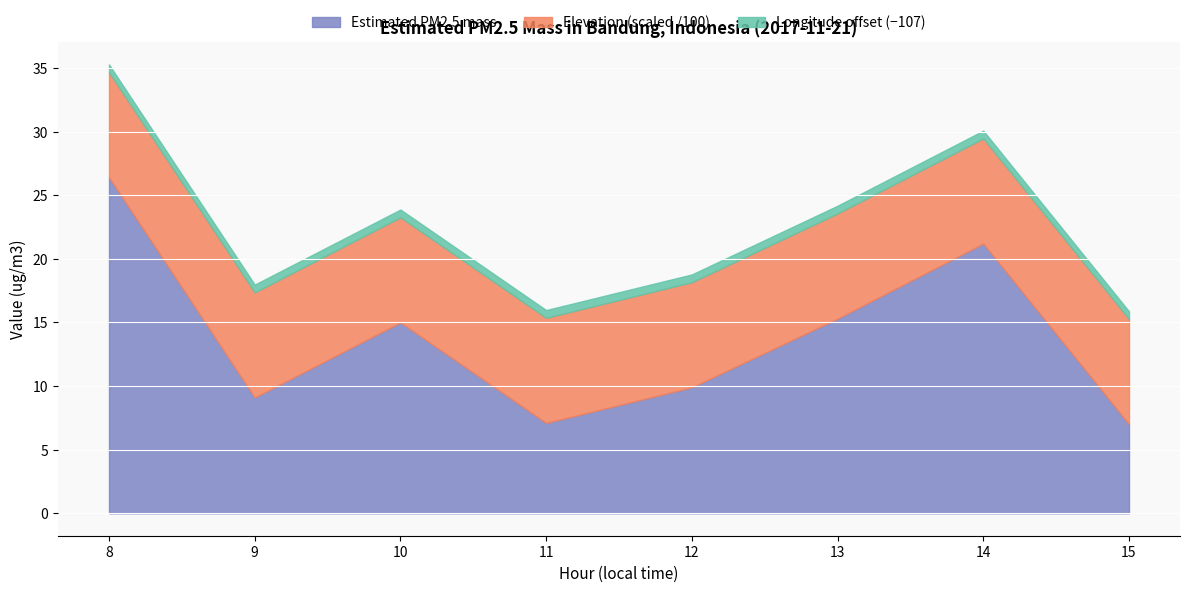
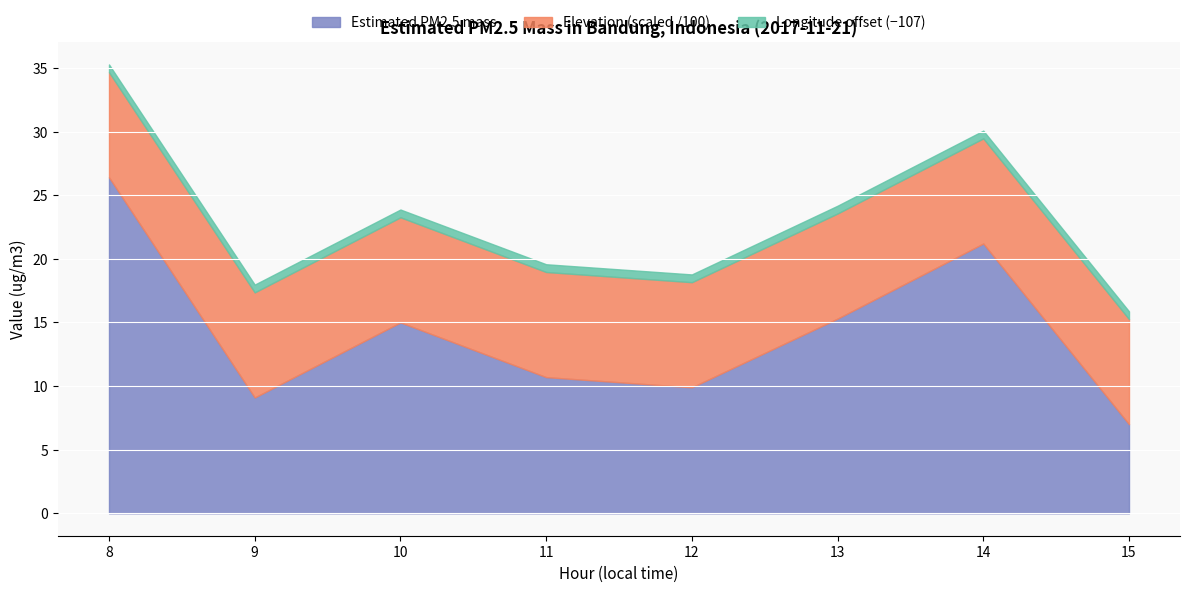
Estimated PM2.5 mass, 11: 7.1 -> 10.7
